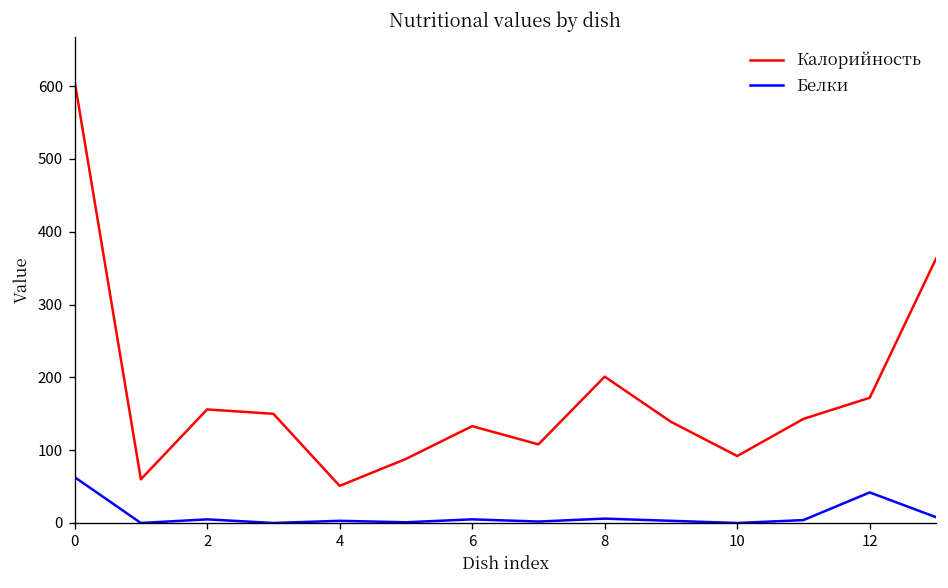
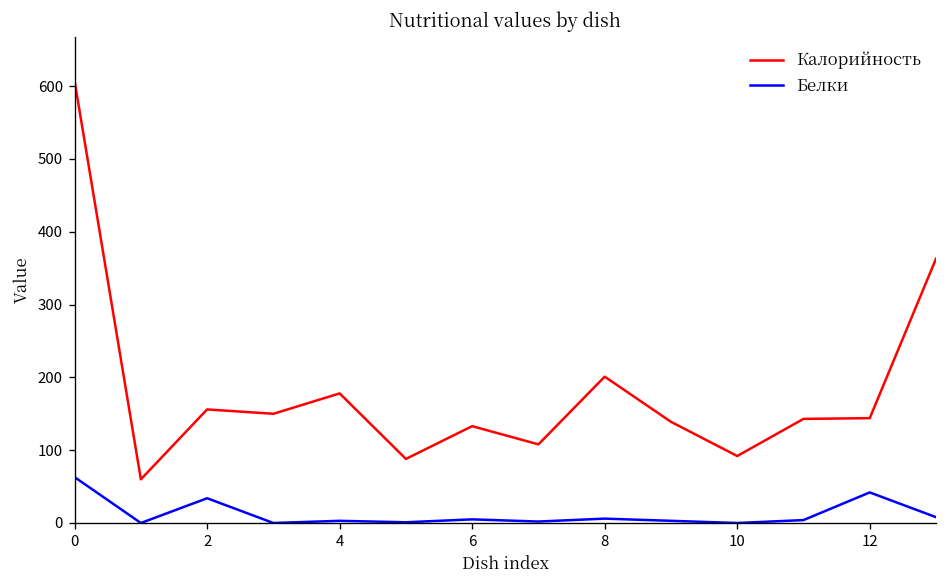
Белки, 2: 10 -> 30
Калорийность, 4: 50 -> 180
Калорийность, 12: 170 -> 140
